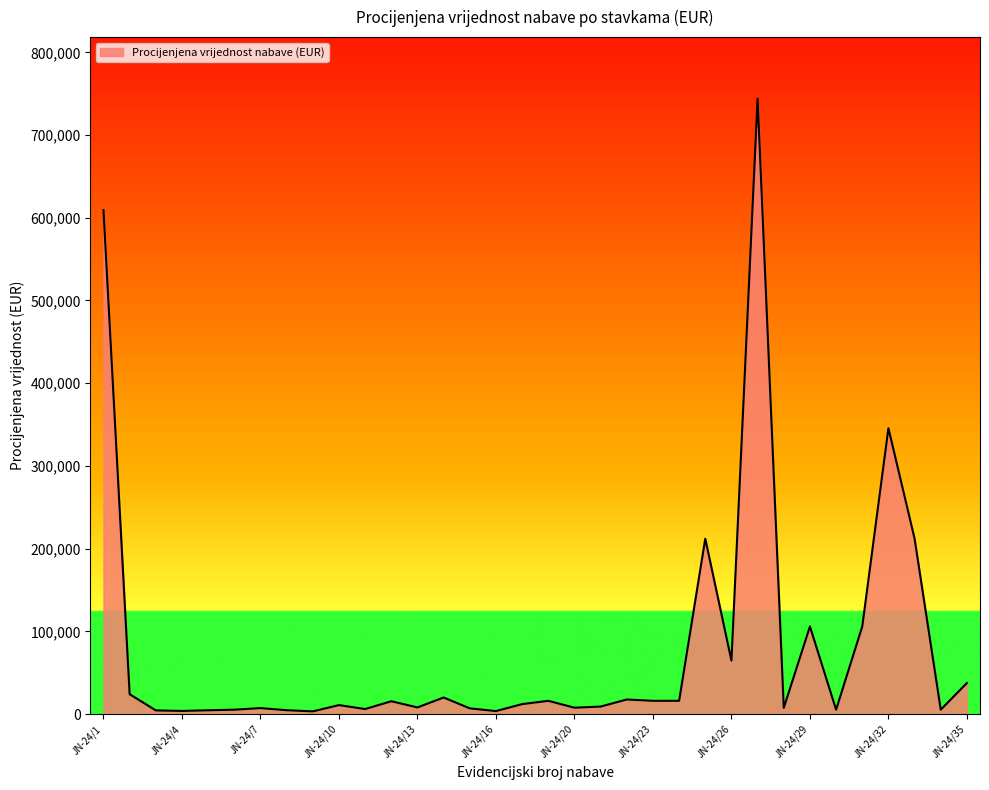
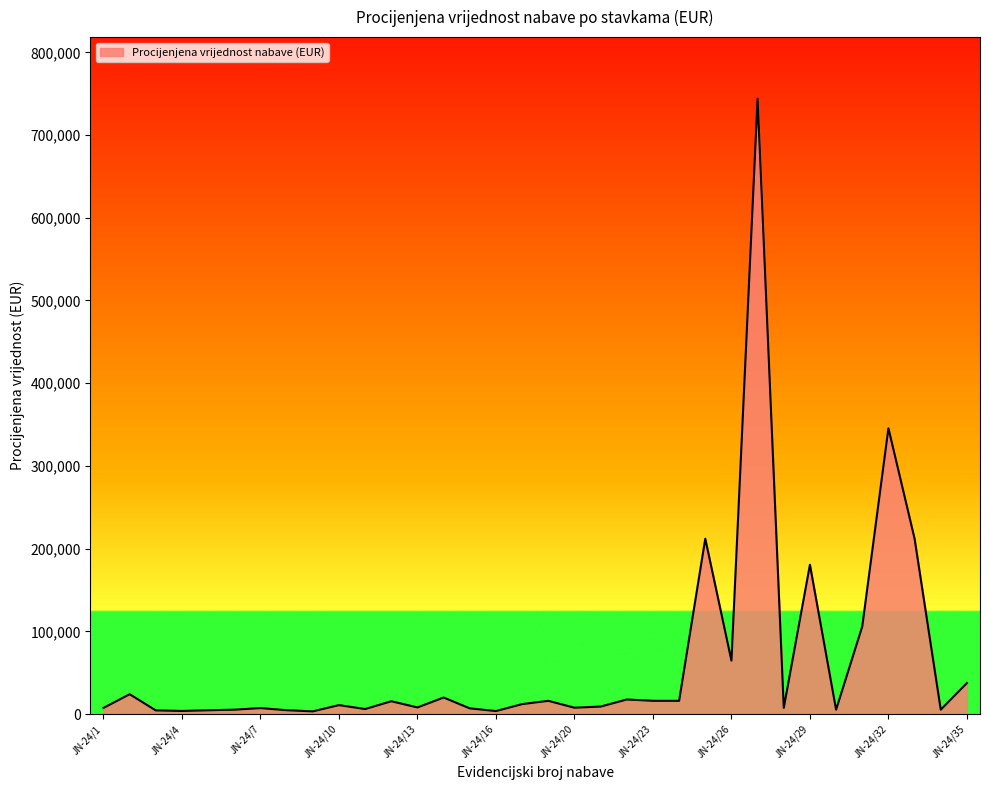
JN-24/1: 610,000 -> 10,000
JN-24/29: 110,000 -> 180,000
